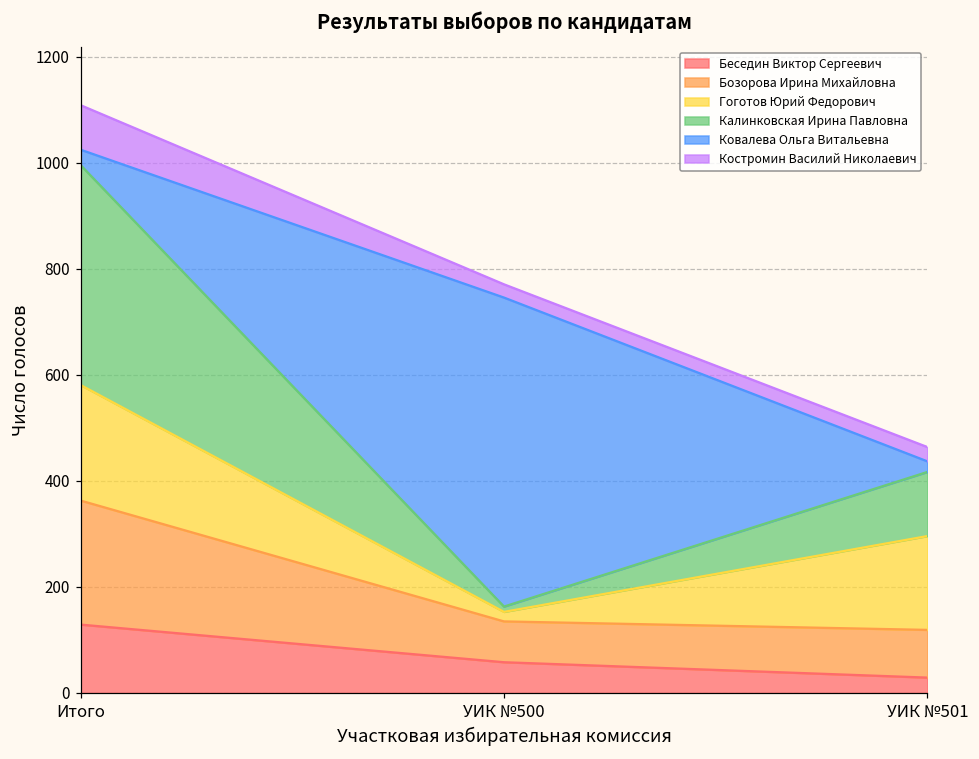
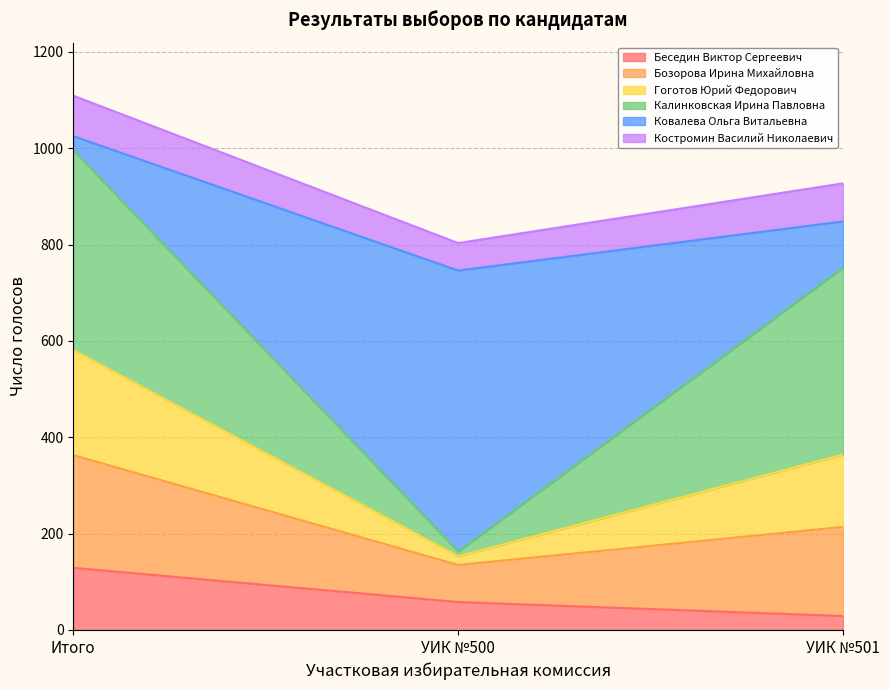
Костромин Василий Николаевич, УИК №500: 30 -> 60
Бозорова Ирина Михайловна, УИК №501: 90 -> 190
Гоготов Юрий Федорович, УИК №501: 180 -> 150
Калинковская Ирина Павловна, УИК №501: 120 -> 390
Ковалева Ольга Витальевна, УИК №501: 20 -> 100
Костромин Василий Николаевич, УИК №501: 30 -> 80
